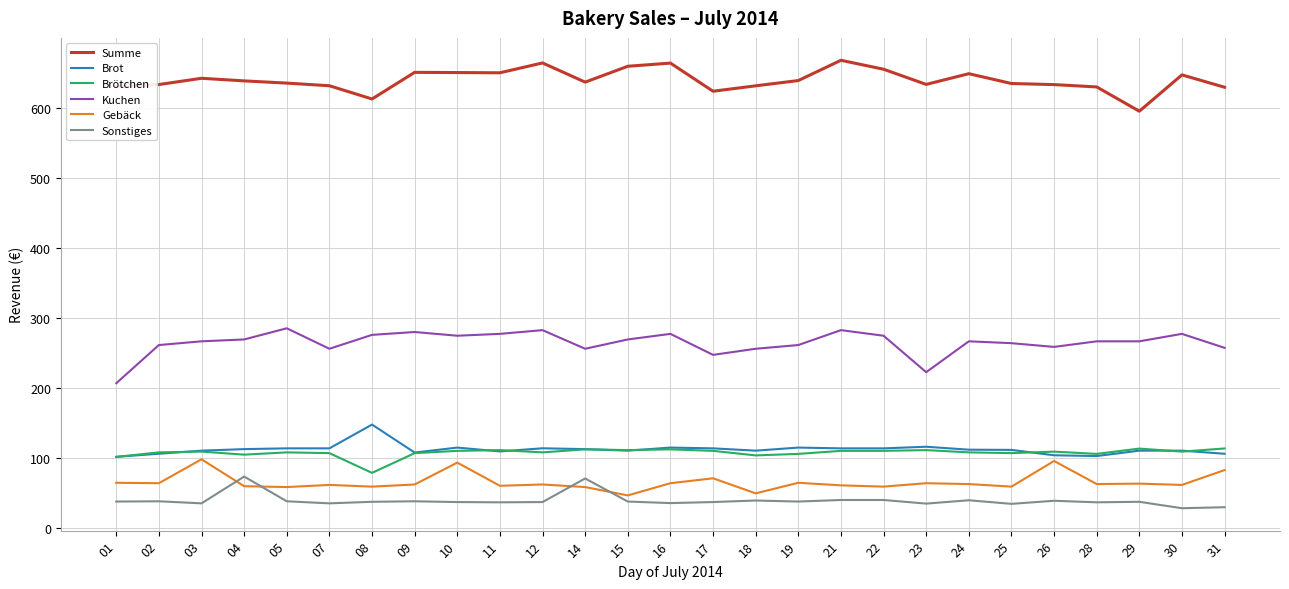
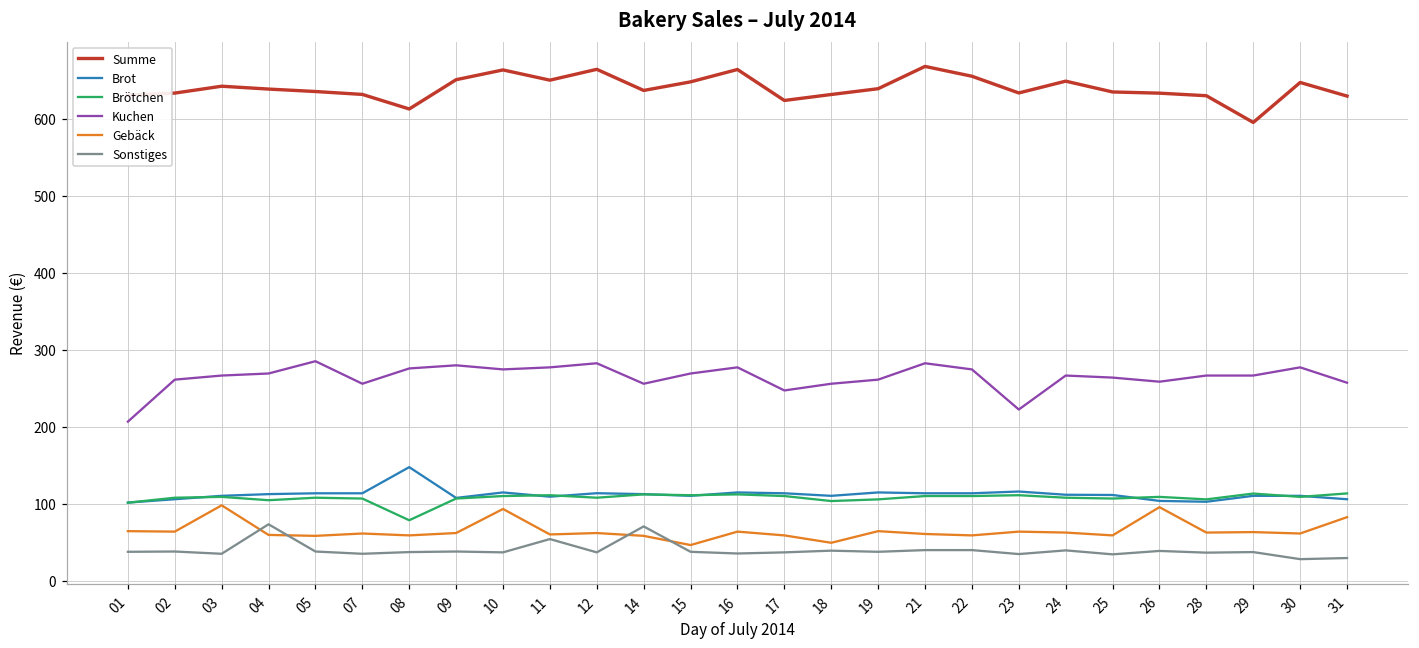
Summe, 10: 650 -> 660
Sonstiges, 11: 40 -> 50
Summe, 15: 660 -> 650
Gebäck, 17: 70 -> 60
